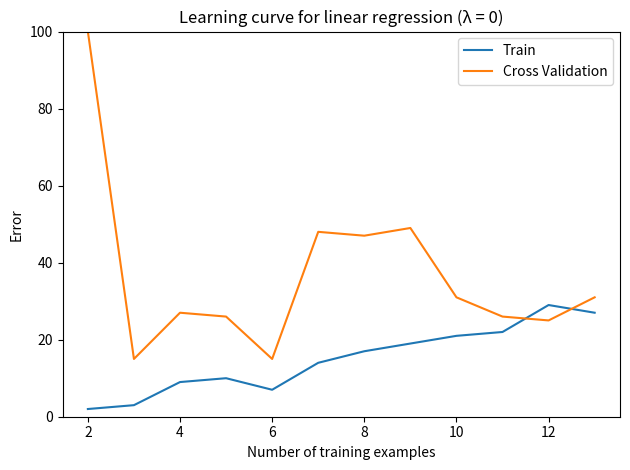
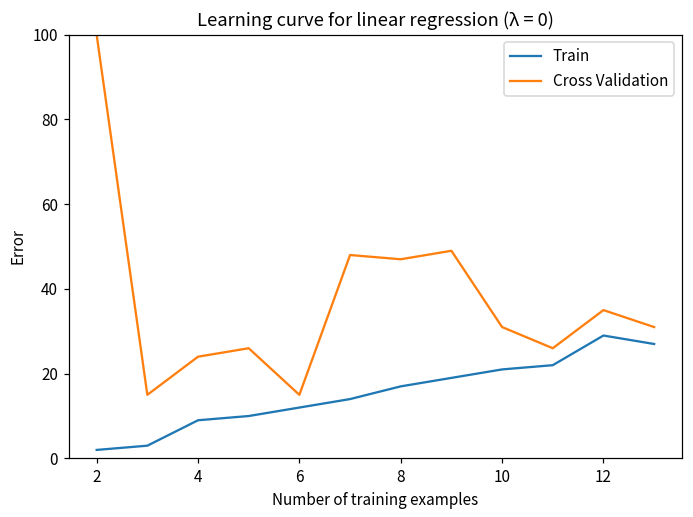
Cross Validation, 4: 27 -> 24
Train, 6: 7 -> 12
Cross Validation, 12: 25 -> 35
